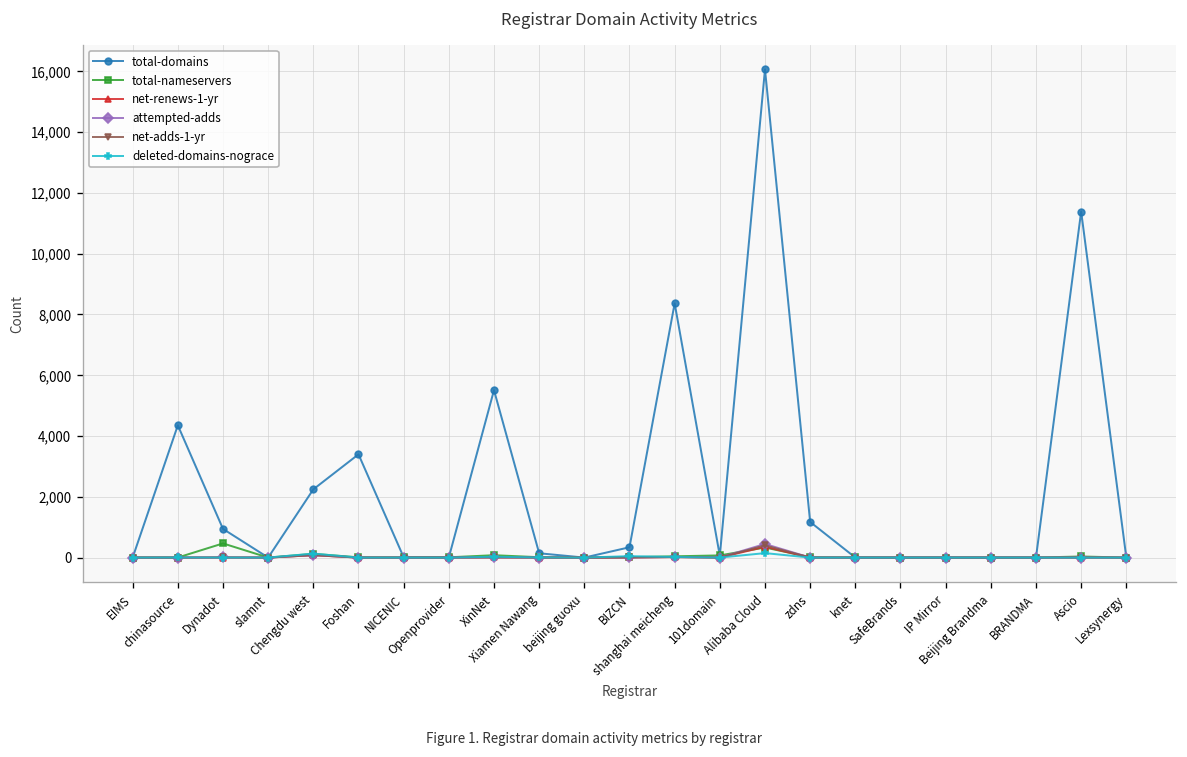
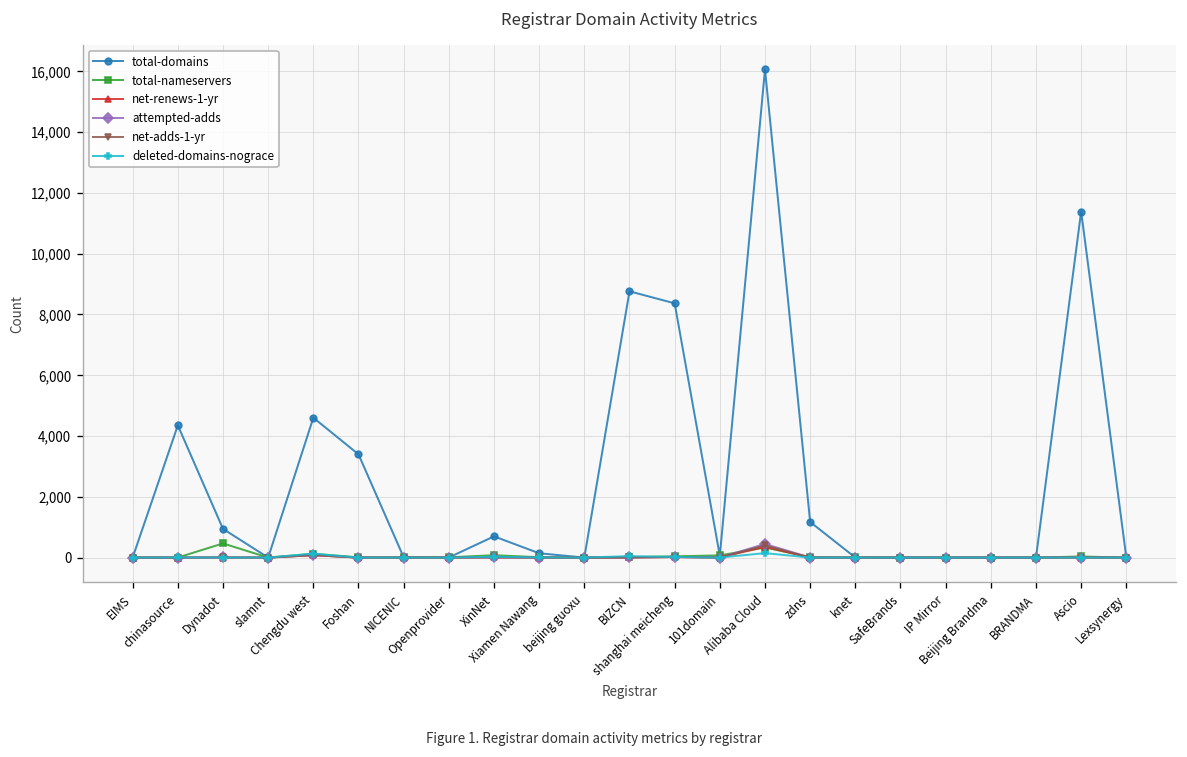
total-domains, Chengdu west: 2,200 -> 4,600
total-domains, XinNet: 5,500 -> 700
total-domains, BIZCN: 300 -> 8,800
